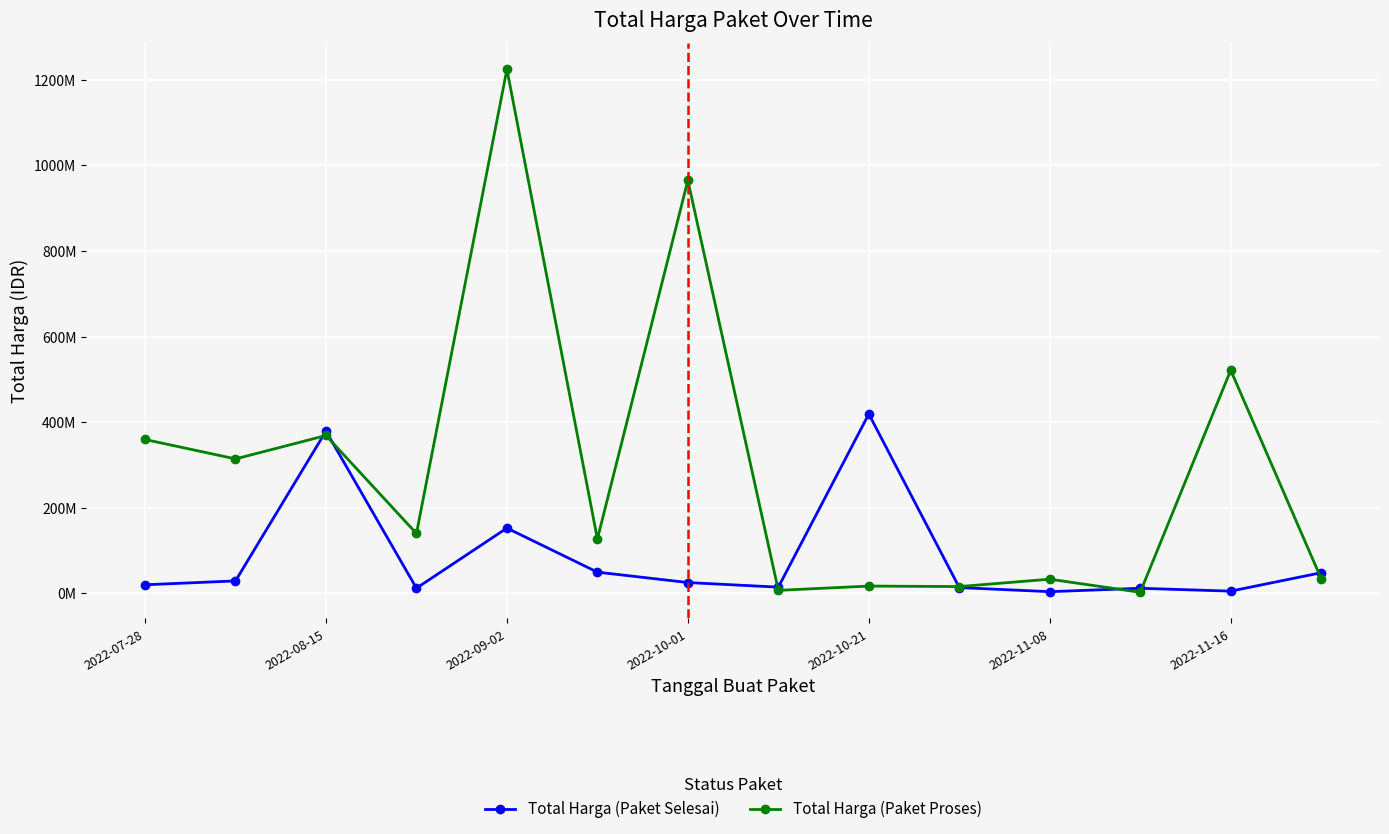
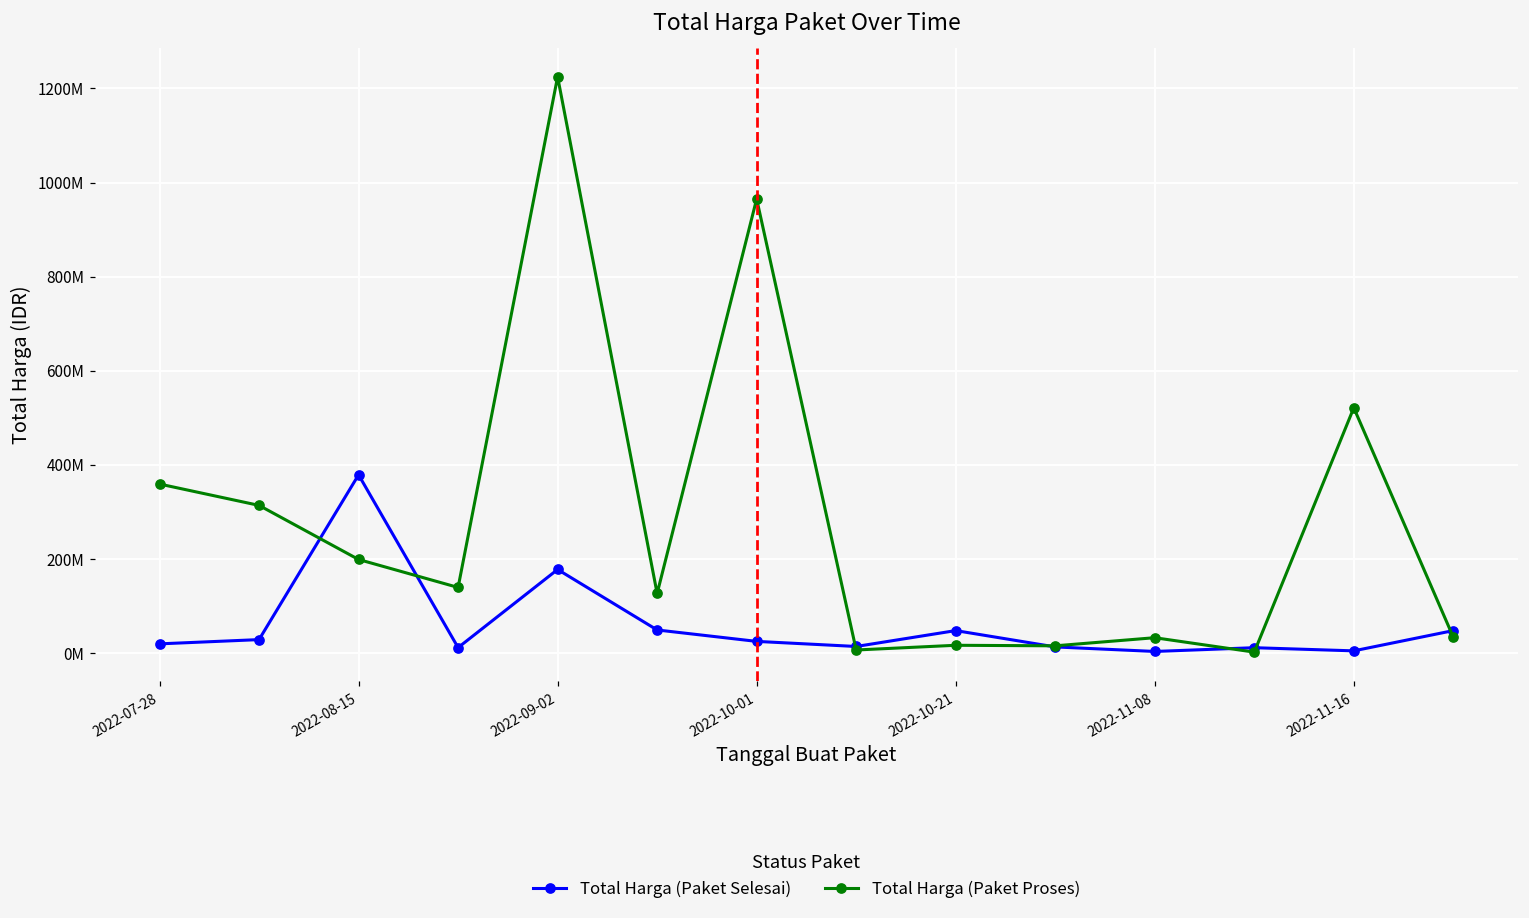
Total Harga (Paket Proses), 2022-08-15: 370000000 -> 200000000
Total Harga (Paket Selesai), 2022-09-02: 150000000 -> 180000000
Total Harga (Paket Selesai), 2022-10-21: 420000000 -> 50000000
